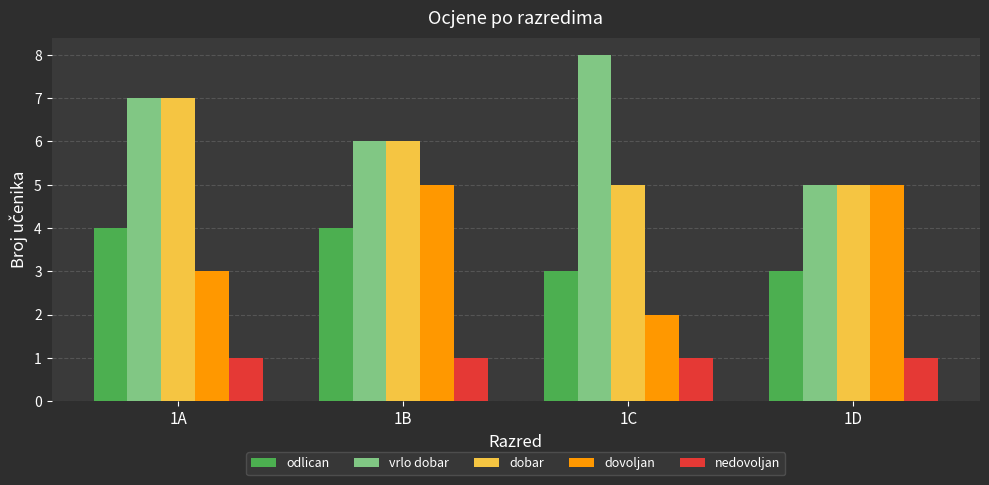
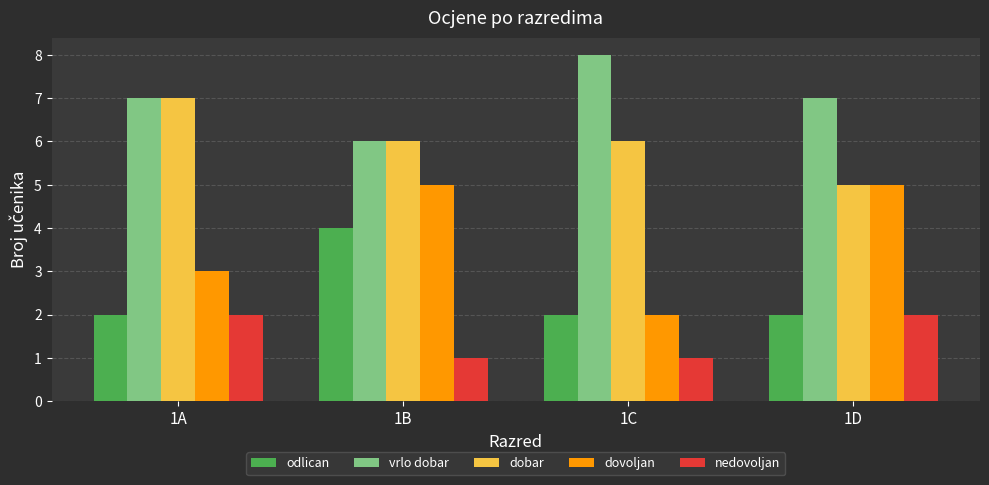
odlican, 1A: 4 -> 2
nedovoljan, 1A: 1 -> 2
odlican, 1C: 3 -> 2
dobar, 1C: 5 -> 6
odlican, 1D: 3 -> 2
vrlo dobar, 1D: 5 -> 7
nedovoljan, 1D: 1 -> 2
